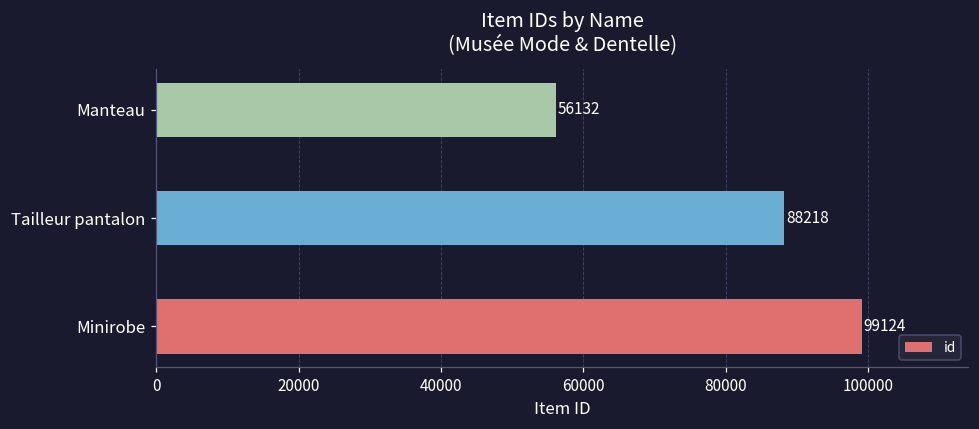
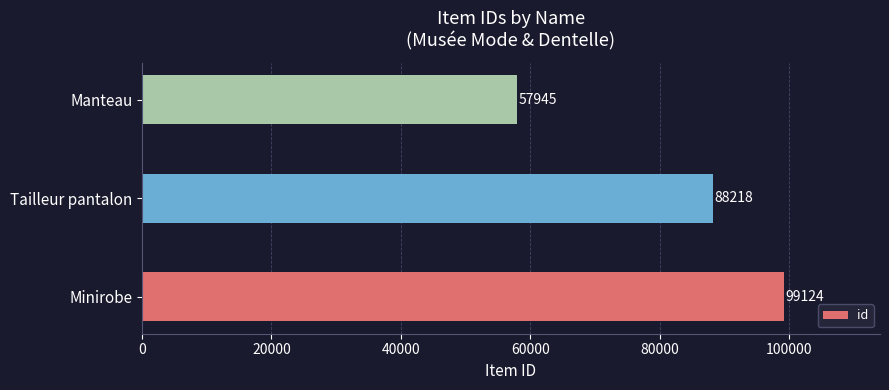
Manteau: 56132 -> 57945
